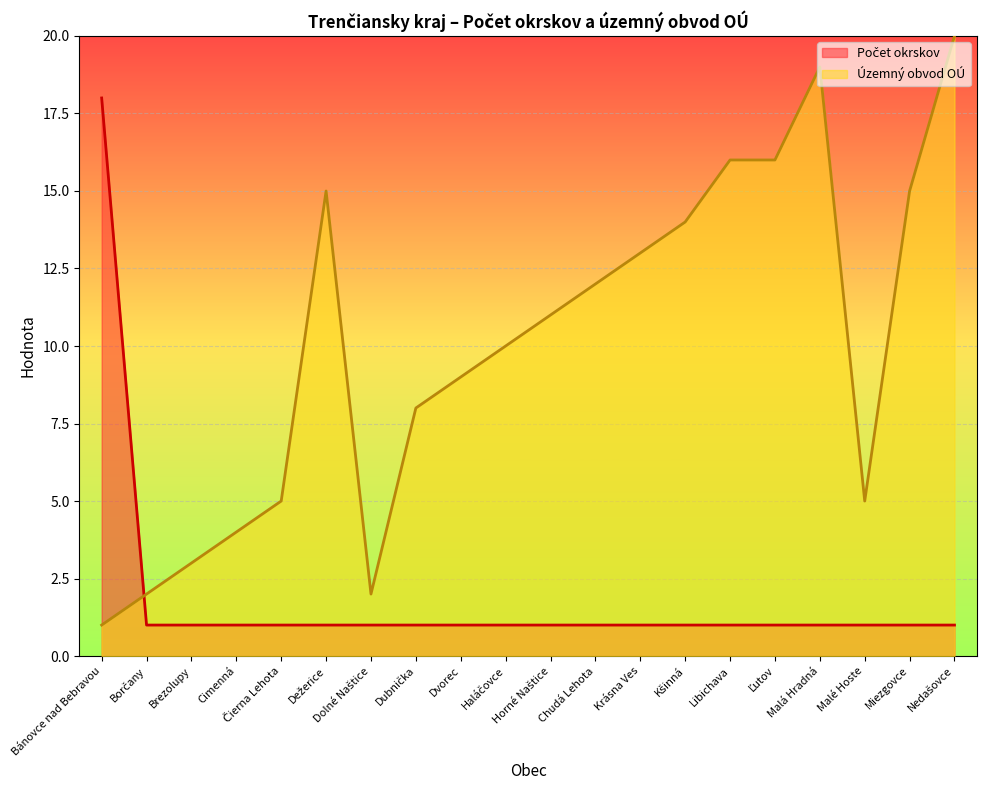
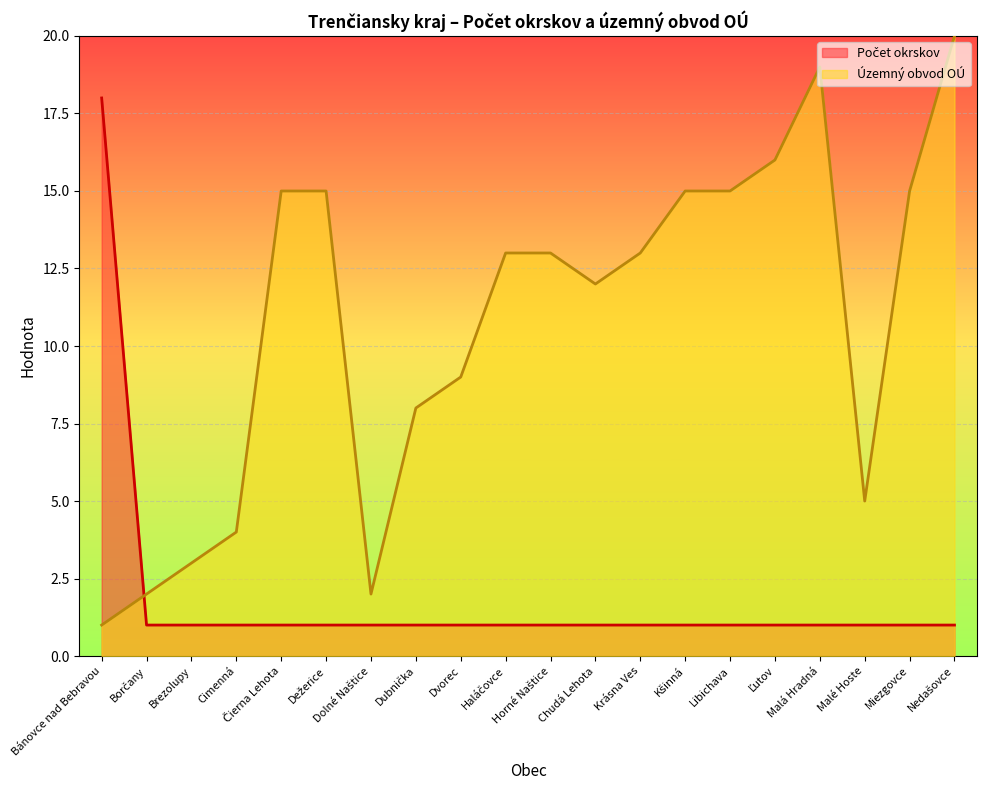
Územný obvod OÚ, Čierna Lehota: 5 -> 15
Územný obvod OÚ, Haláčovce: 10 -> 13
Územný obvod OÚ, Horné Naštice: 11 -> 13
Územný obvod OÚ, Kšinná: 14 -> 15
Územný obvod OÚ, Libichava: 16 -> 15
